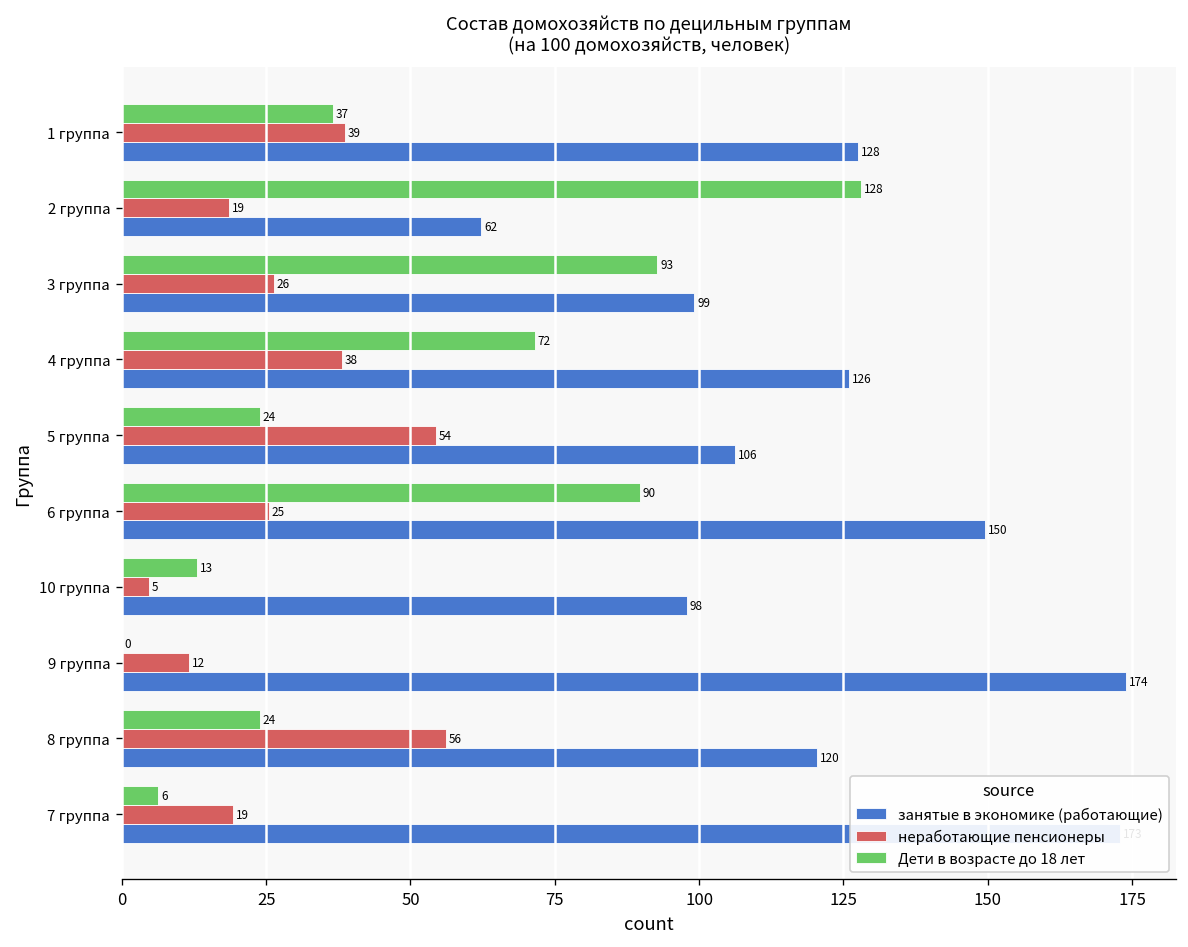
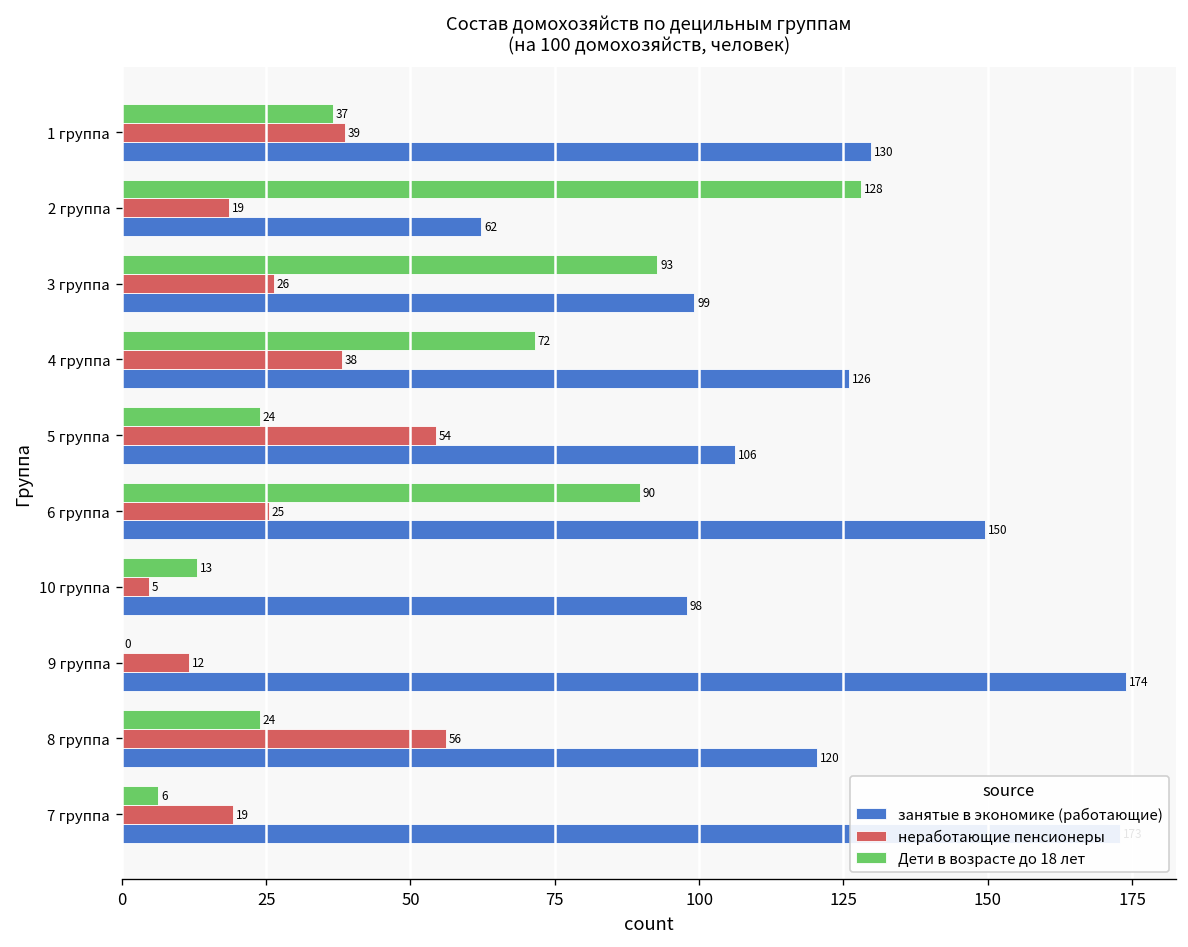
занятые в экономике (работающие), 1 группа: 128 -> 130
